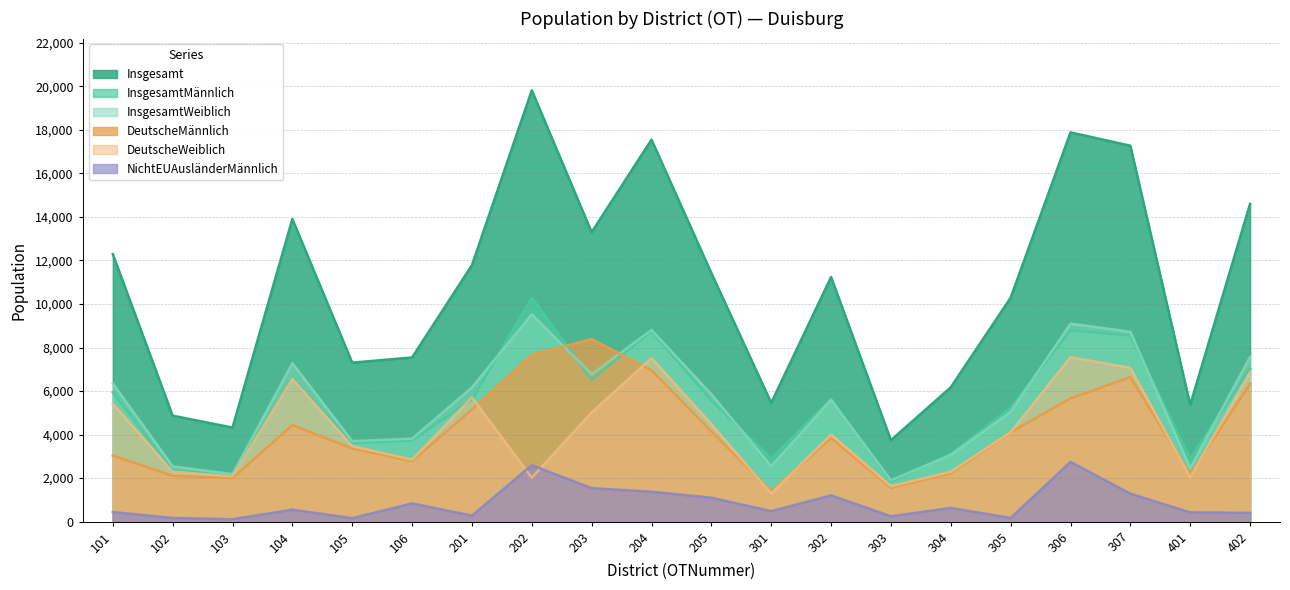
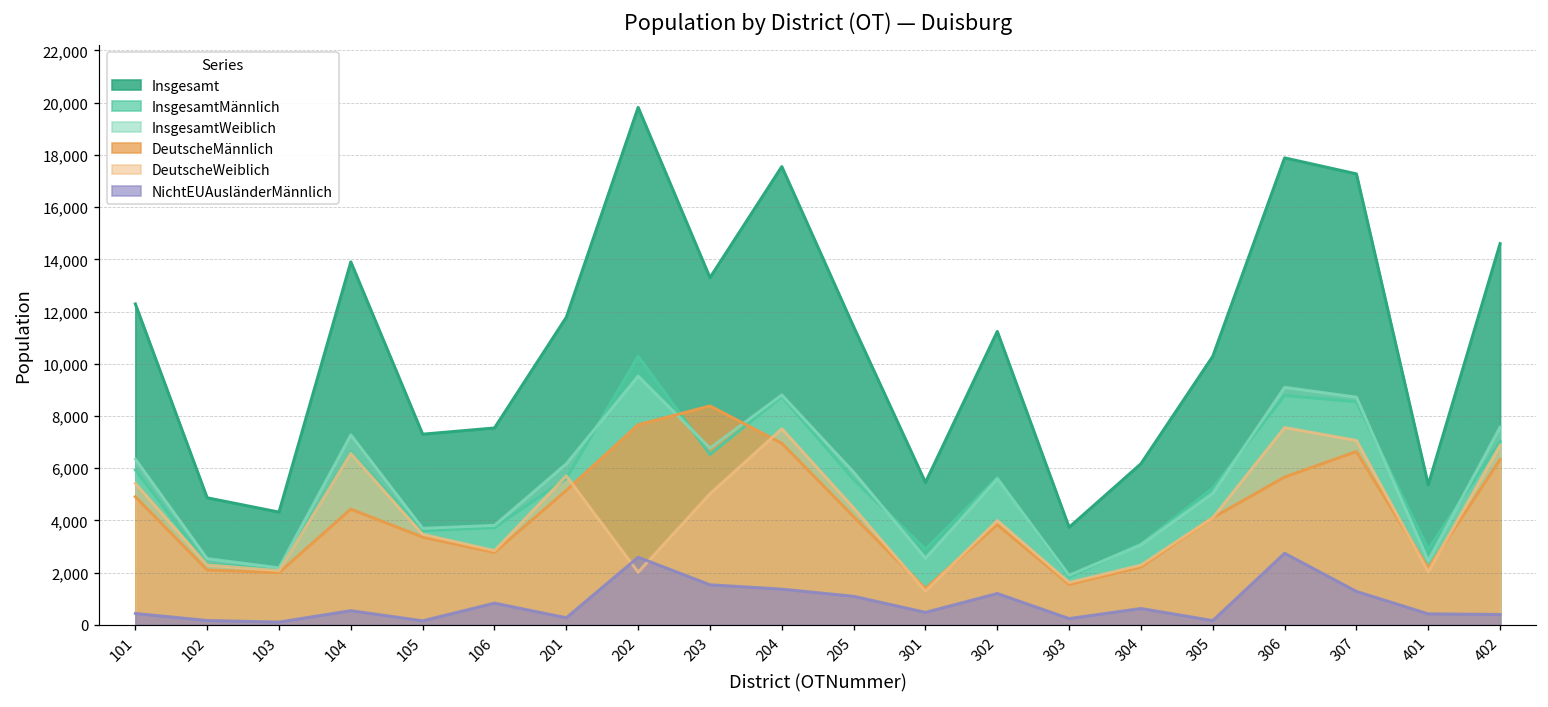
DeutscheMännlich, 101: 3,000 -> 4,900
